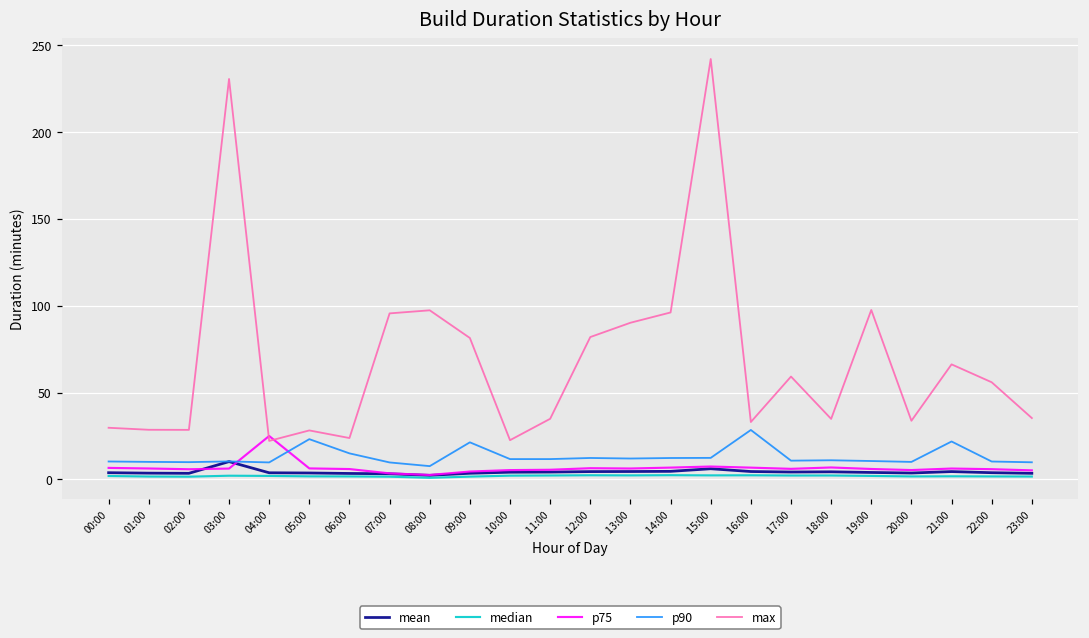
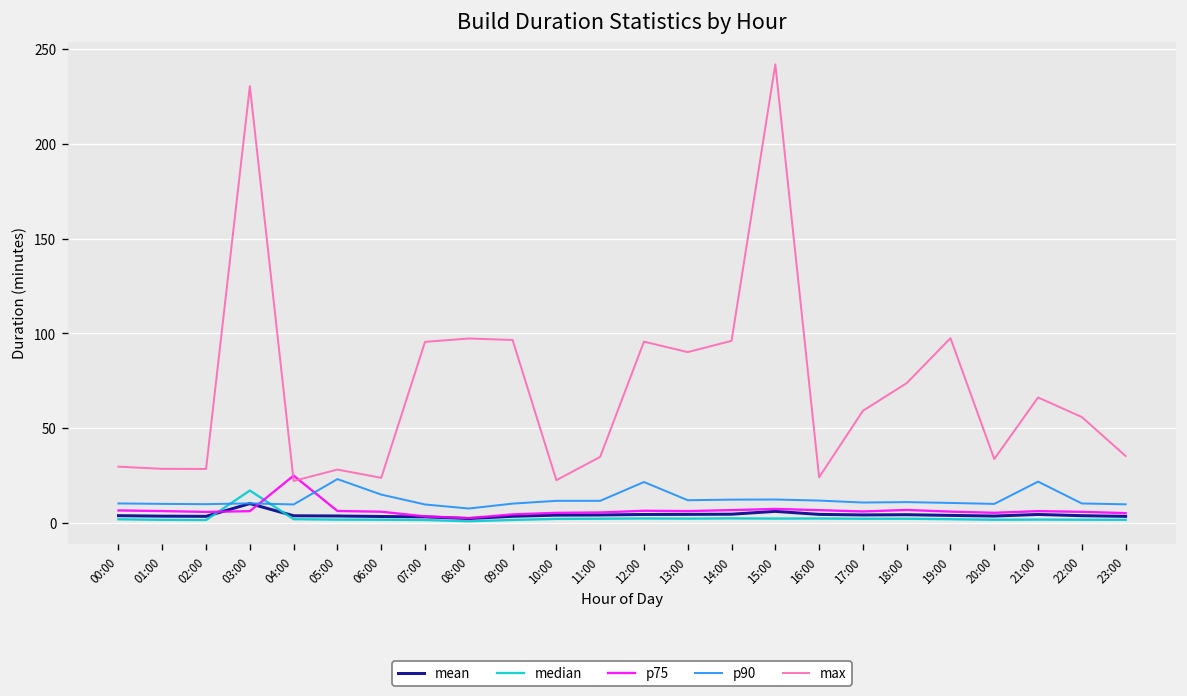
median, 03:00: 2 -> 17
p90, 09:00: 21 -> 10
max, 09:00: 81 -> 97
p90, 12:00: 12 -> 22
max, 12:00: 82 -> 96
p90, 16:00: 28 -> 12
max, 16:00: 33 -> 24
max, 18:00: 35 -> 74
